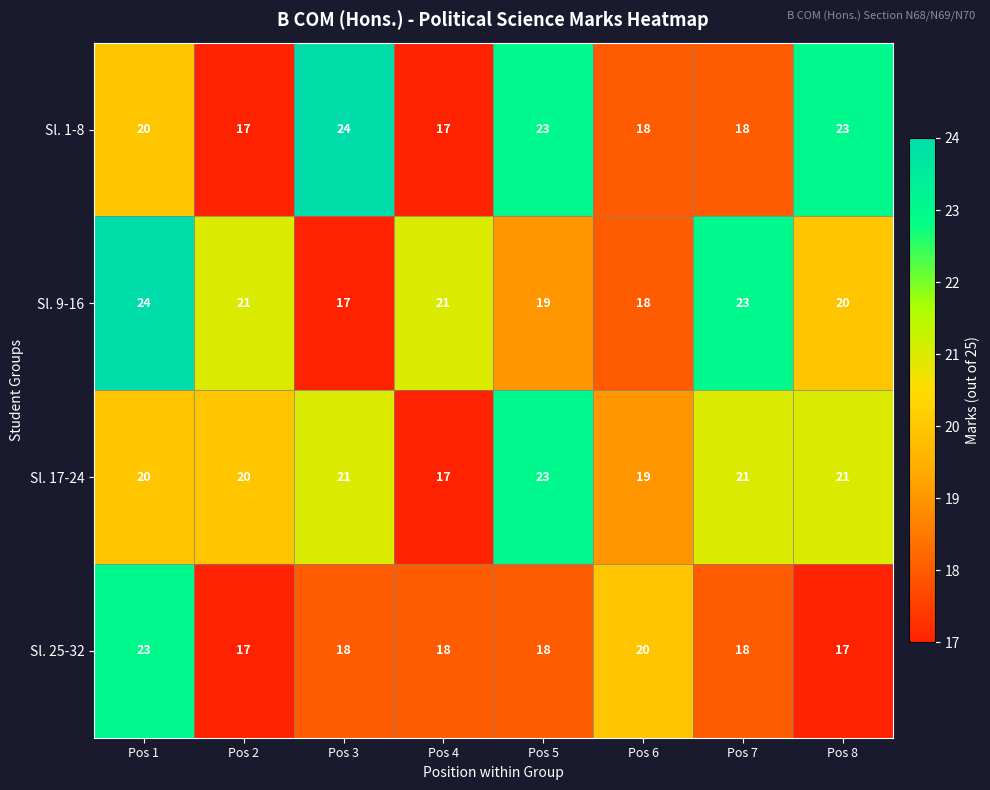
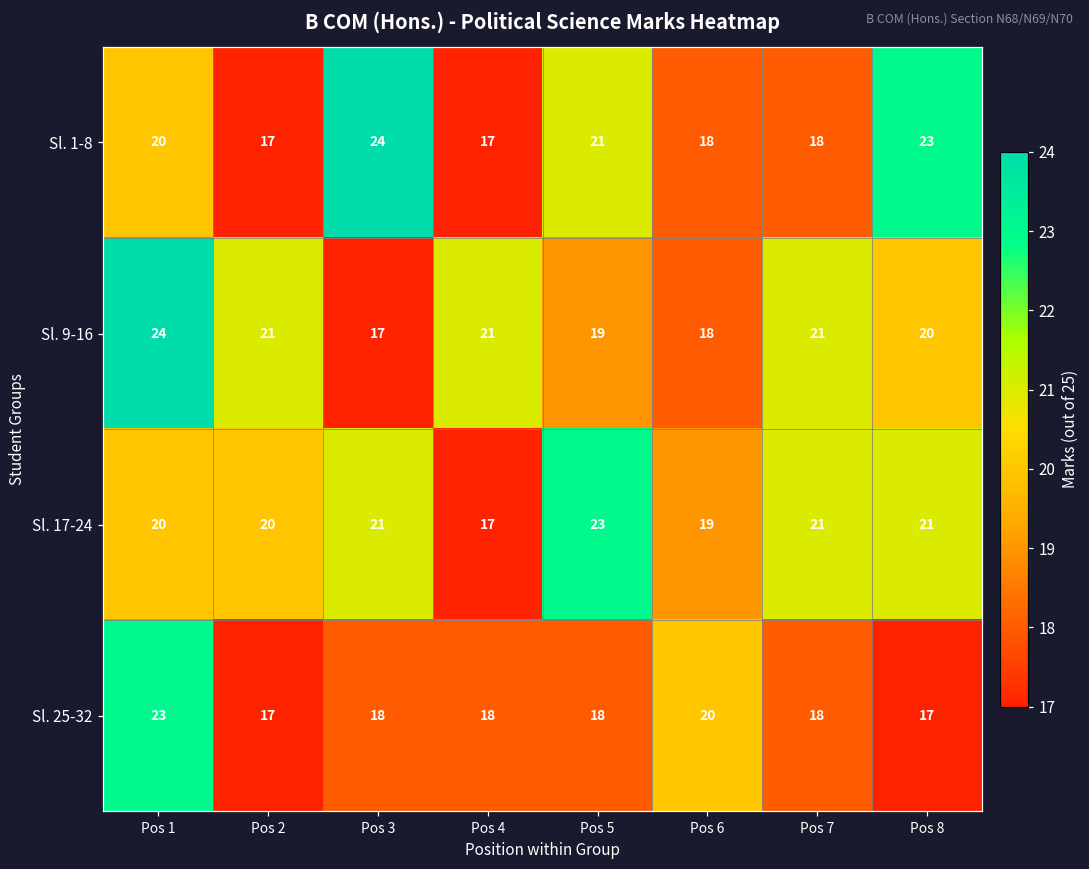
Sl. 1-8, Pos 5: 23 -> 21
Sl. 9-16, Pos 7: 23 -> 21
